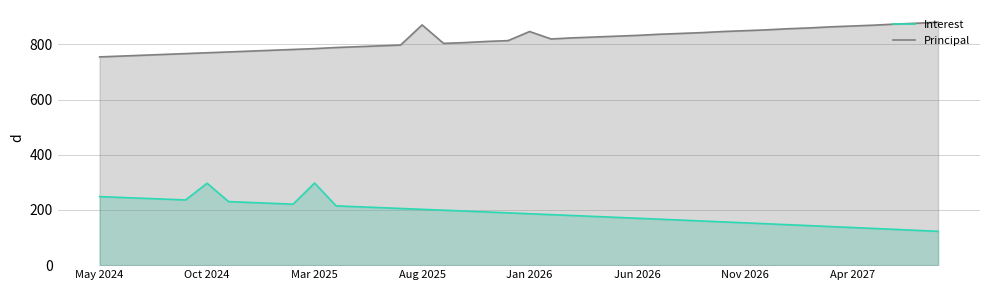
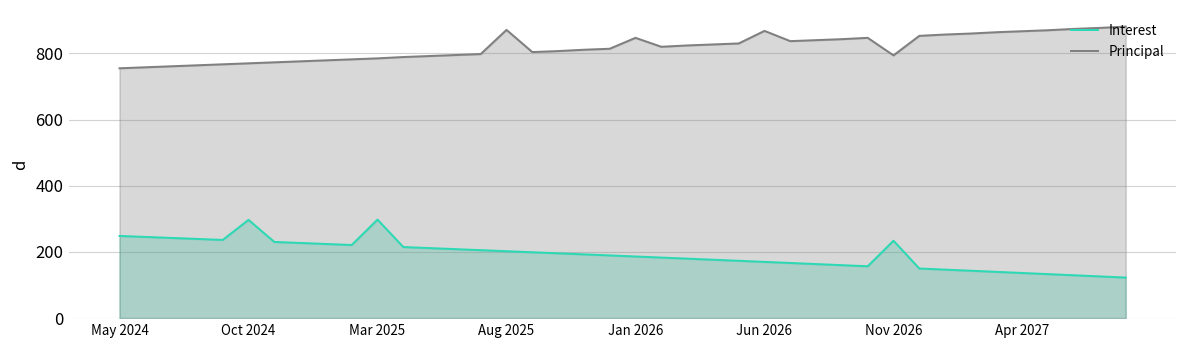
Principal, Jun 2026: 830 -> 870
Interest, Nov 2026: 150 -> 230
Principal, Nov 2026: 850 -> 790
